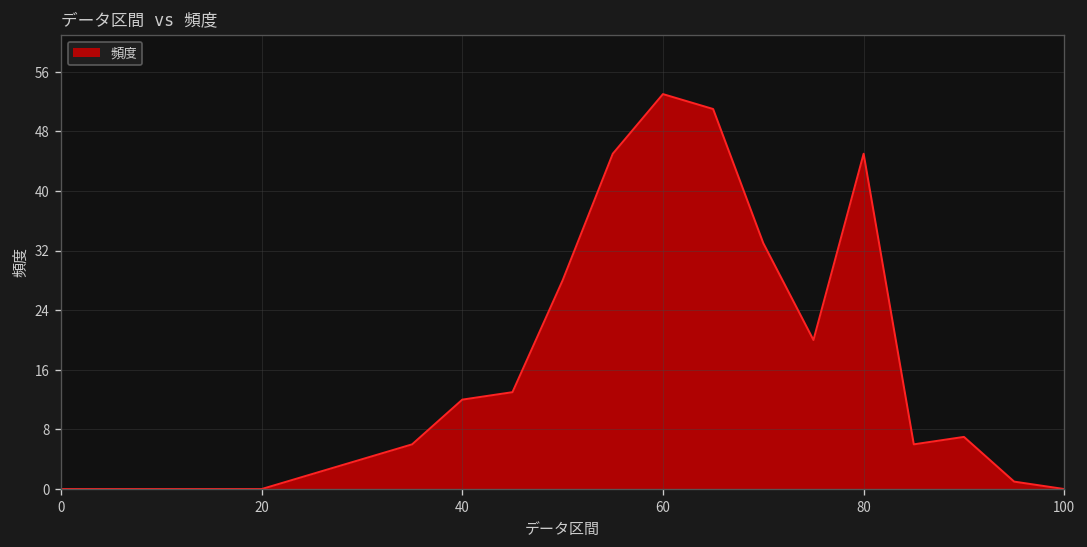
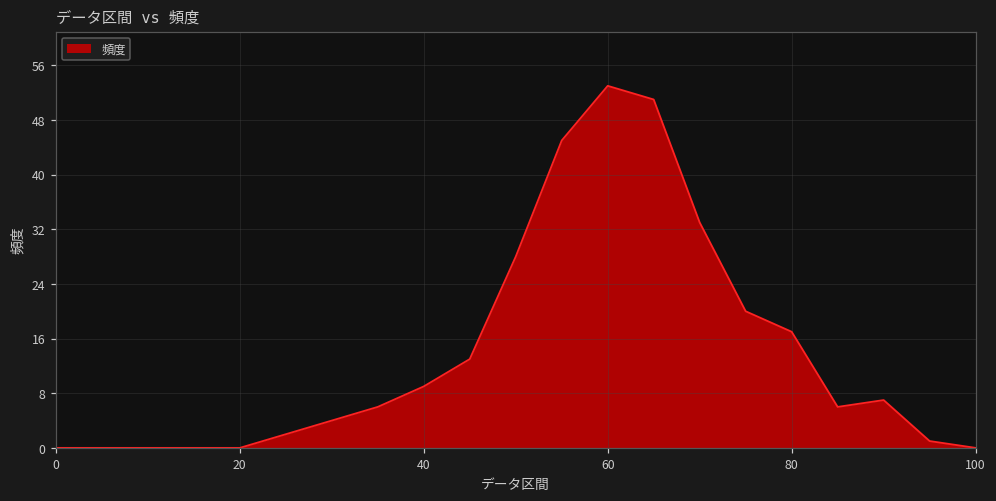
40: 12 -> 9
80: 45 -> 17
